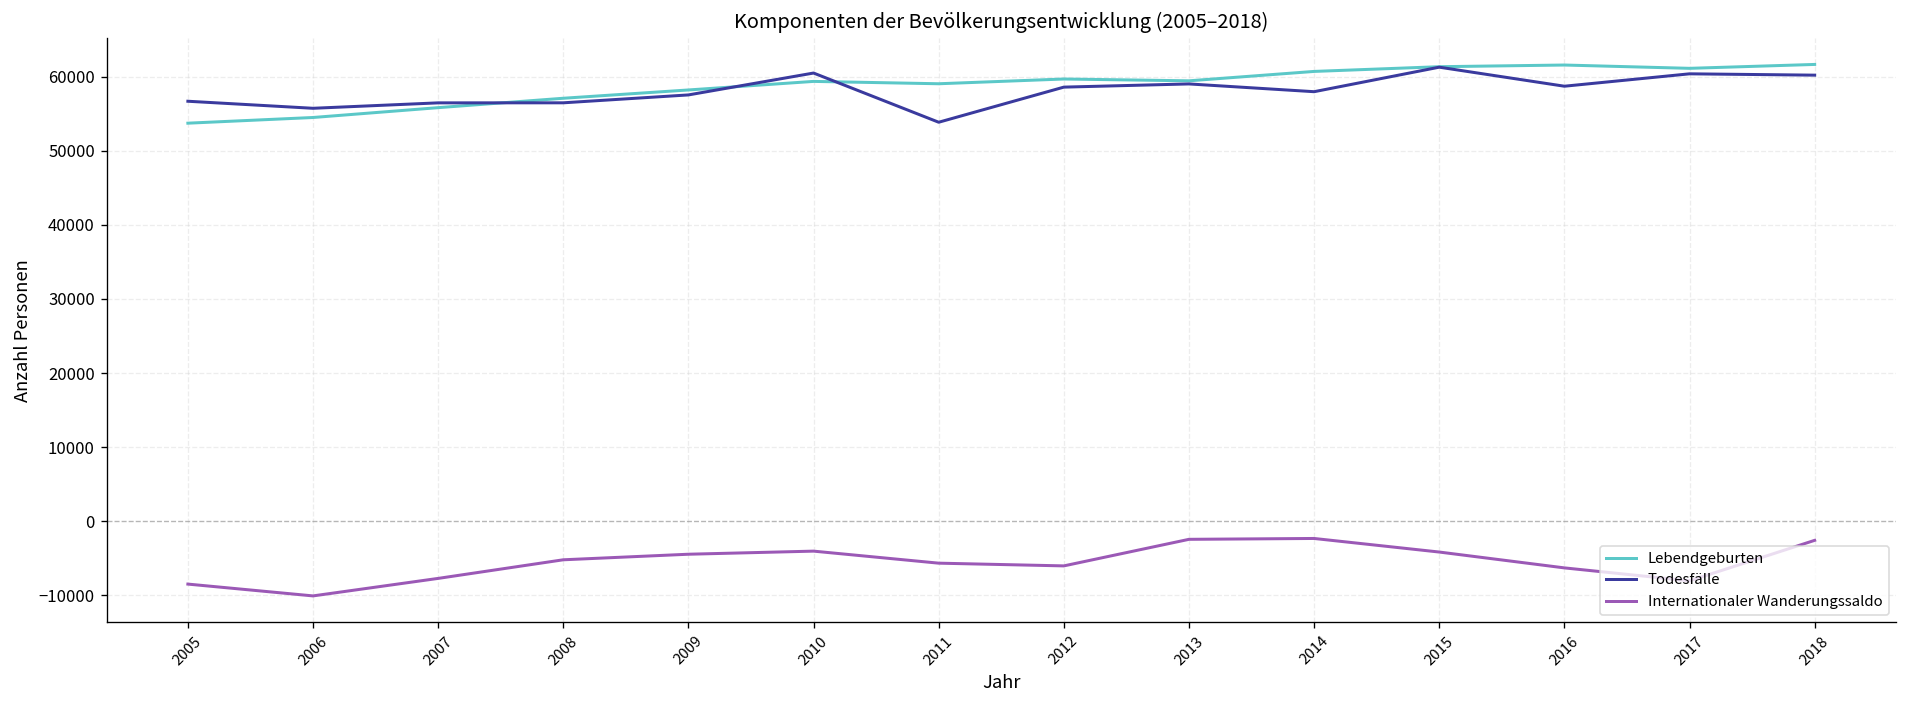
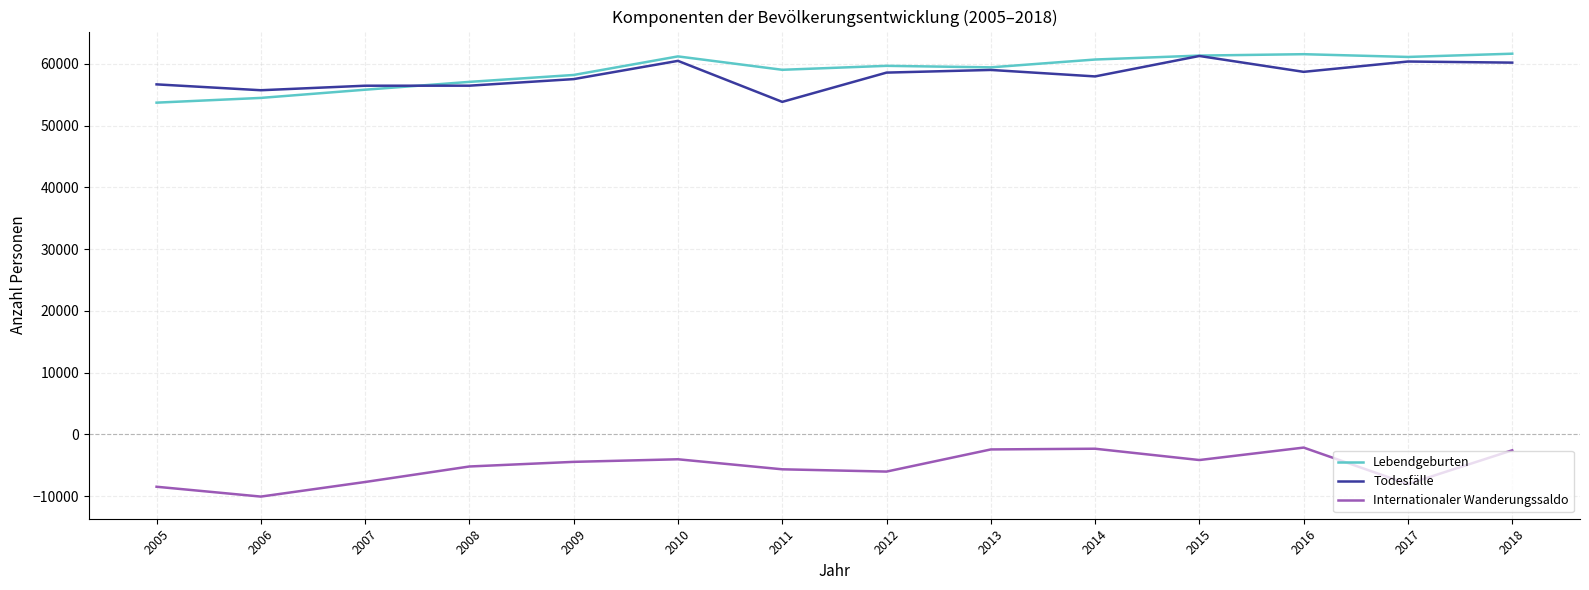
Lebendgeburten, 2010: 59000 -> 61000
Internationaler Wanderungssaldo, 2016: -6000 -> -2000
